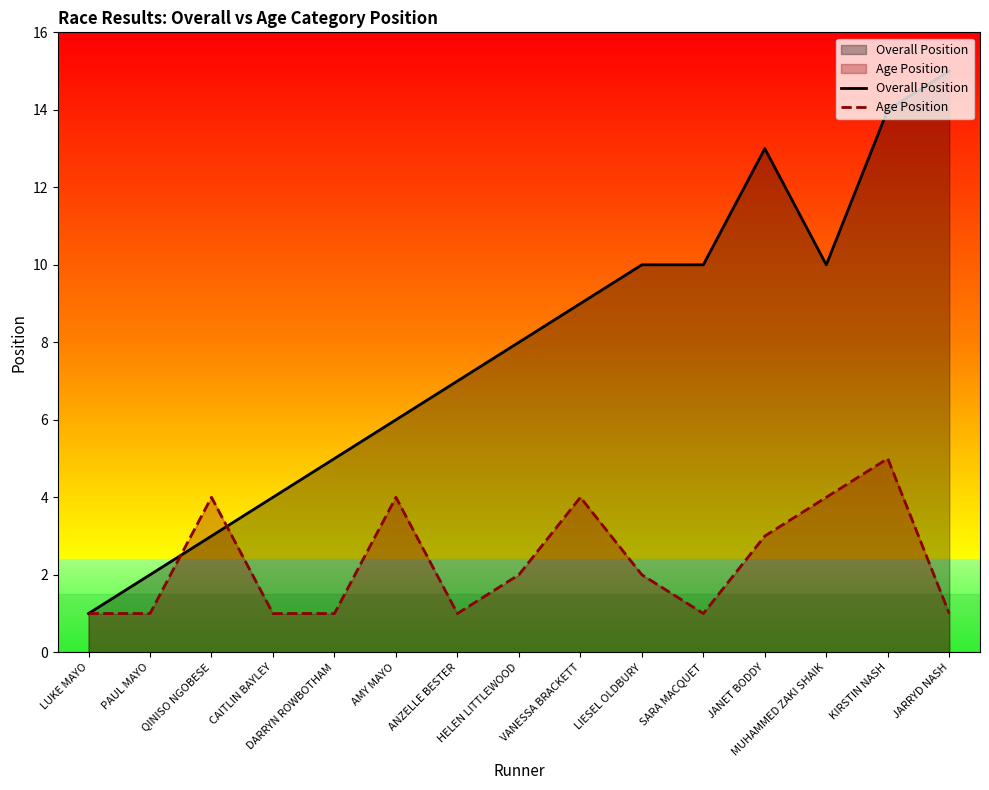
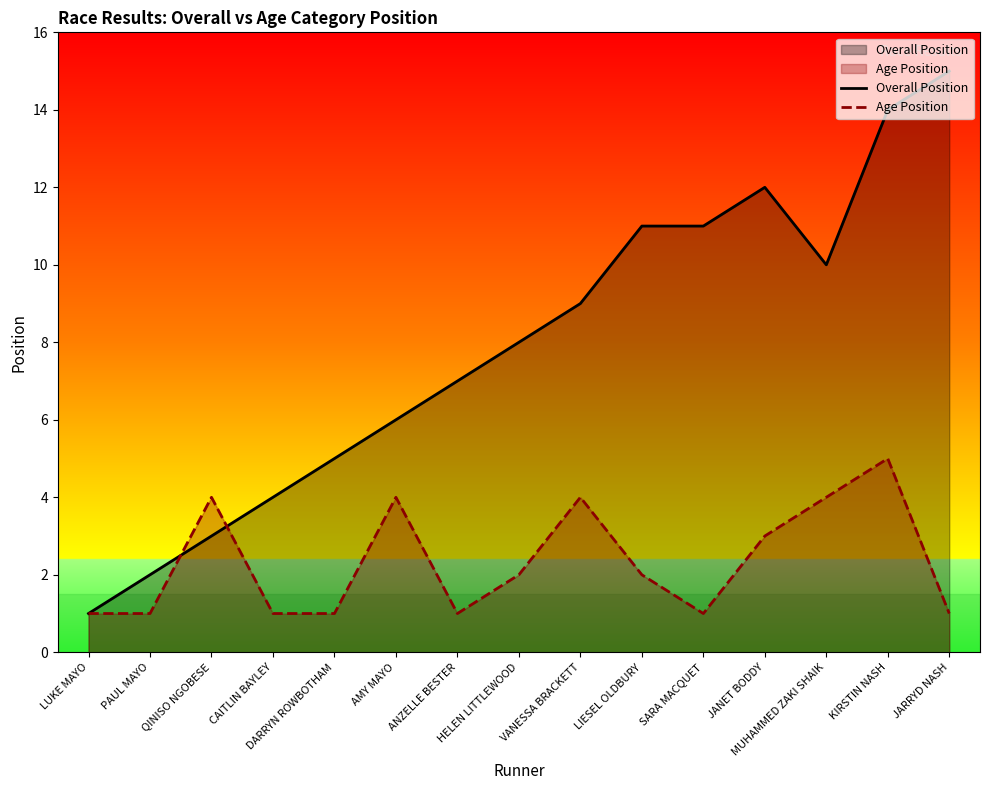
Overall Position, LIESEL OLDBURY: 10 -> 11
Overall Position, SARA MACQUET: 10 -> 11
Overall Position, JANET BODDY: 13 -> 12
